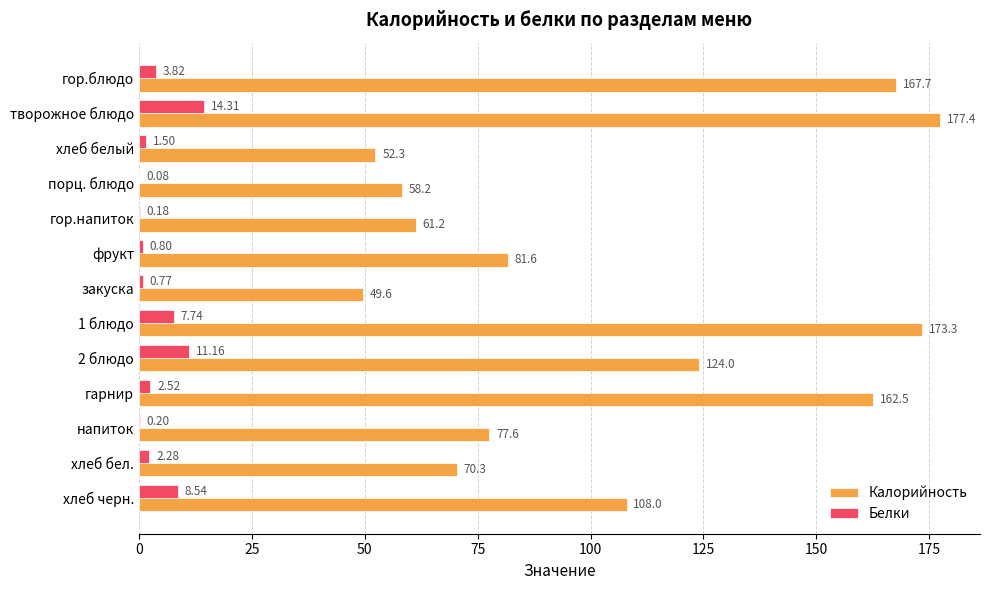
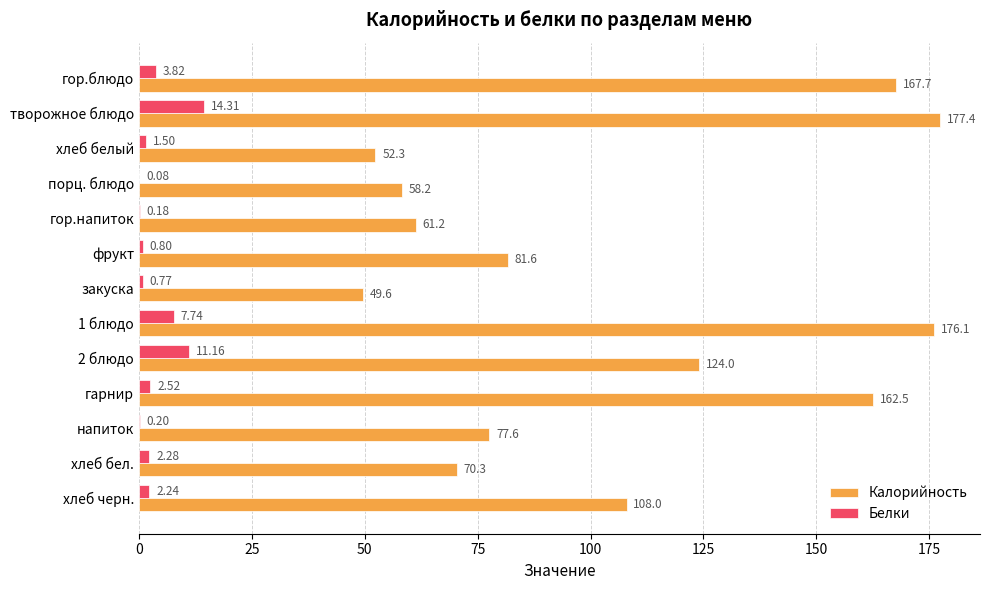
Калорийность, 1 блюдо: 173.3 -> 176.1
Белки, хлеб черн.: 8.54 -> 2.24
